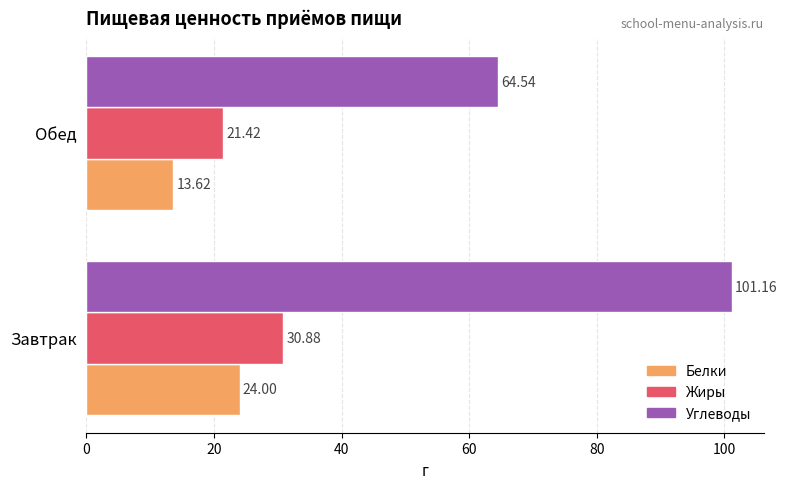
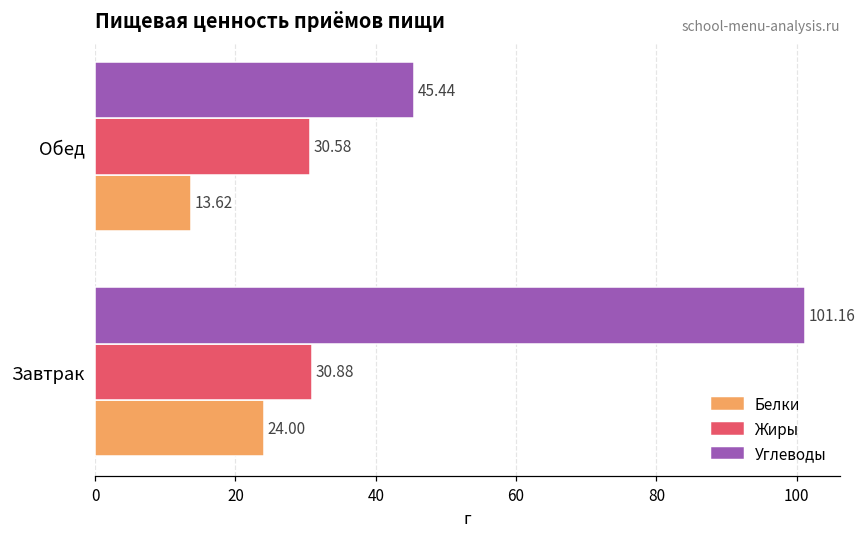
Углеводы, Обед: 64.54 -> 45.44
Жиры, Обед: 21.42 -> 30.58
